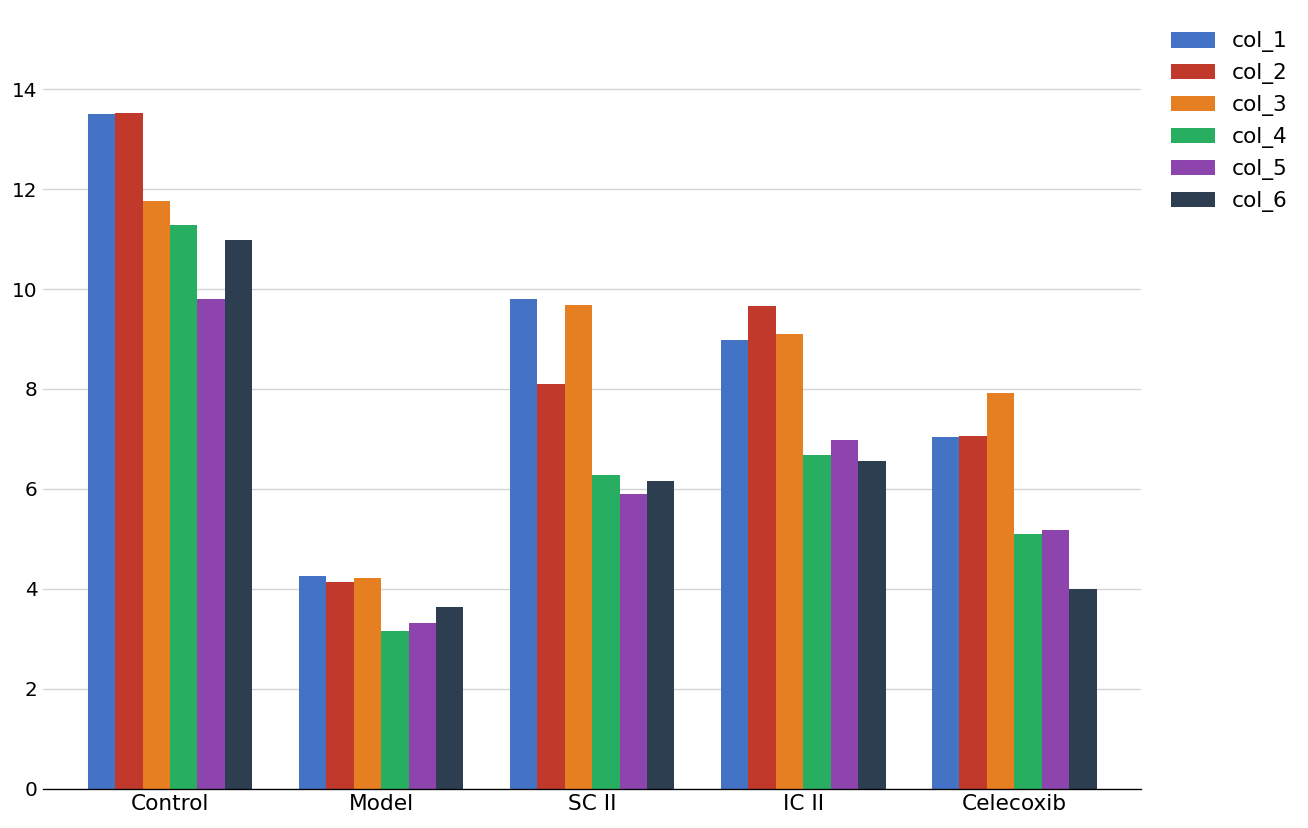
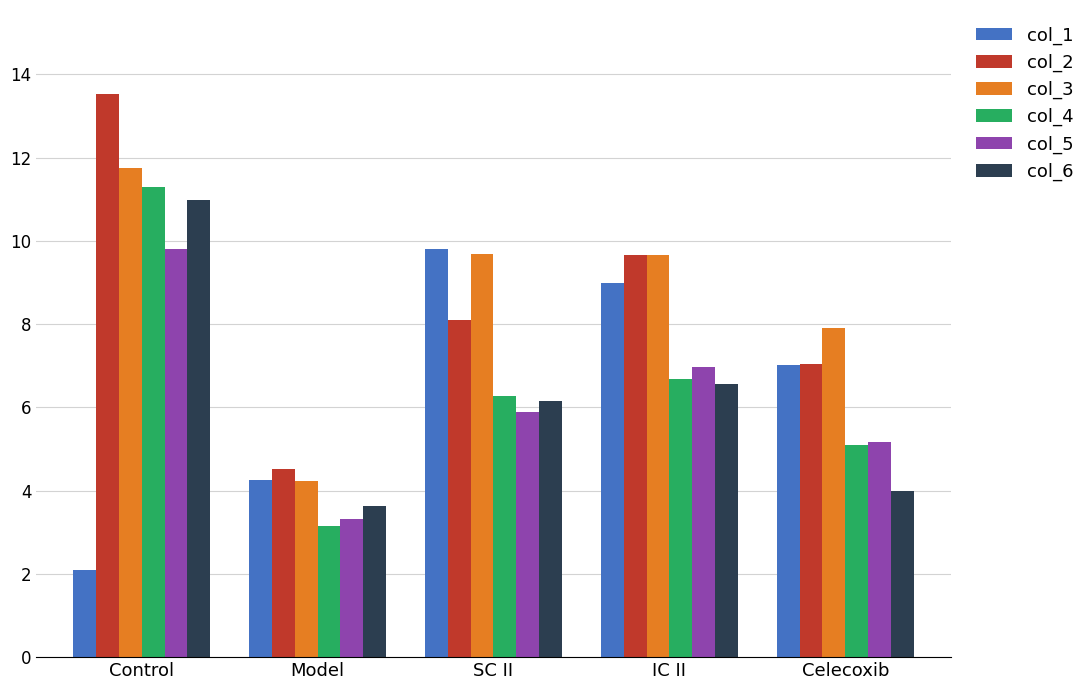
col_1, Control: 13.5 -> 2.1
col_2, Model: 4.1 -> 4.5
col_3, IC II: 9.1 -> 9.7
